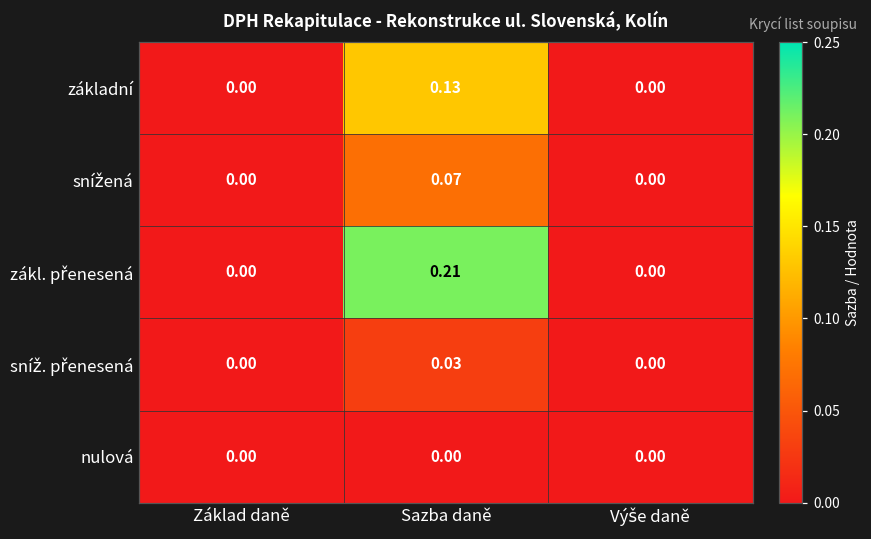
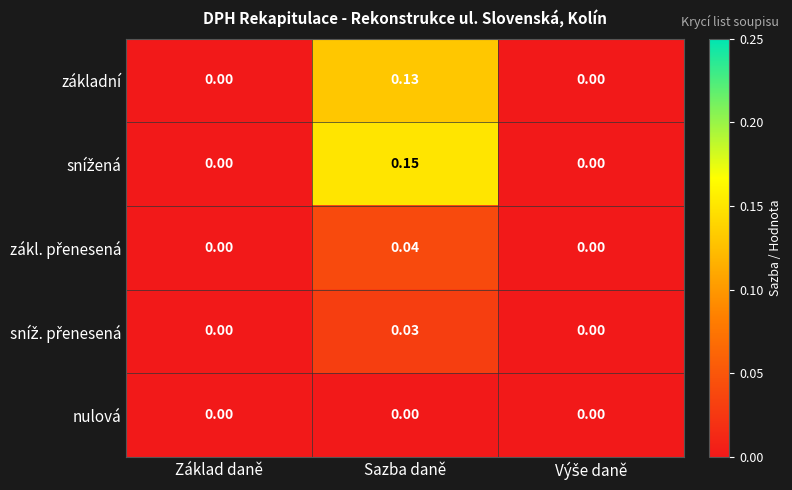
snížená, Sazba daně: 0.07 -> 0.15
zákl. přenesená, Sazba daně: 0.21 -> 0.04
